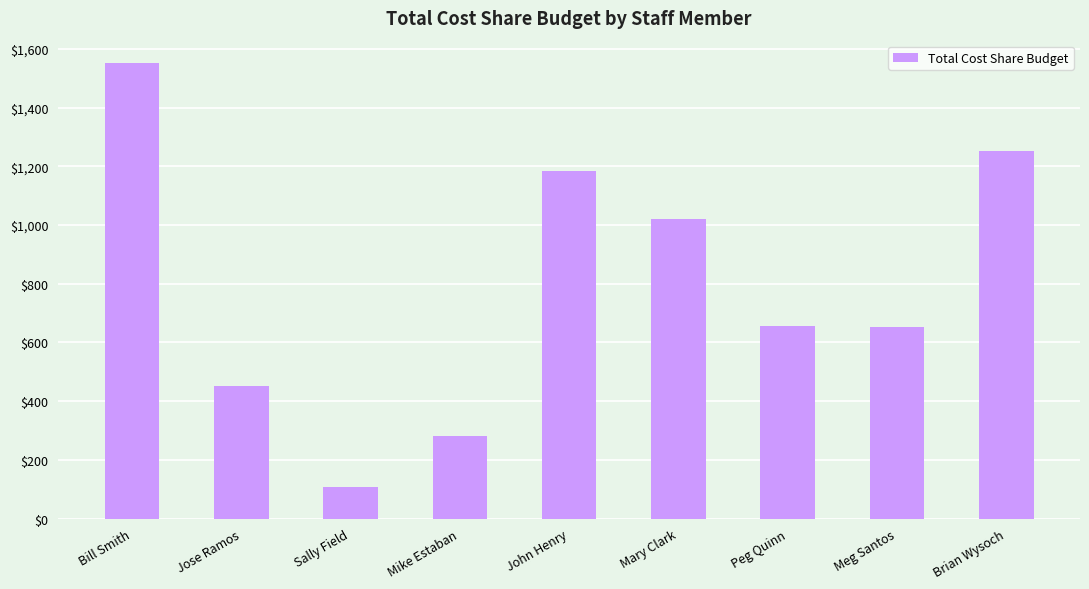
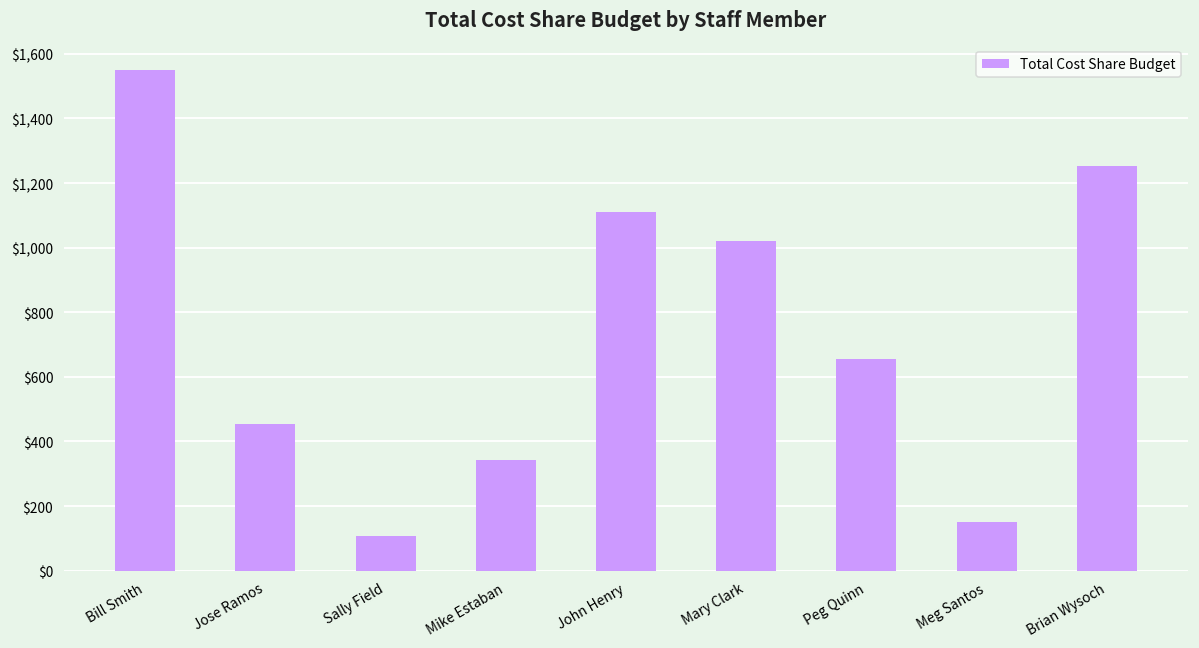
Mike Estaban: $280 -> $340
John Henry: $1,190 -> $1,110
Meg Santos: $650 -> $150
